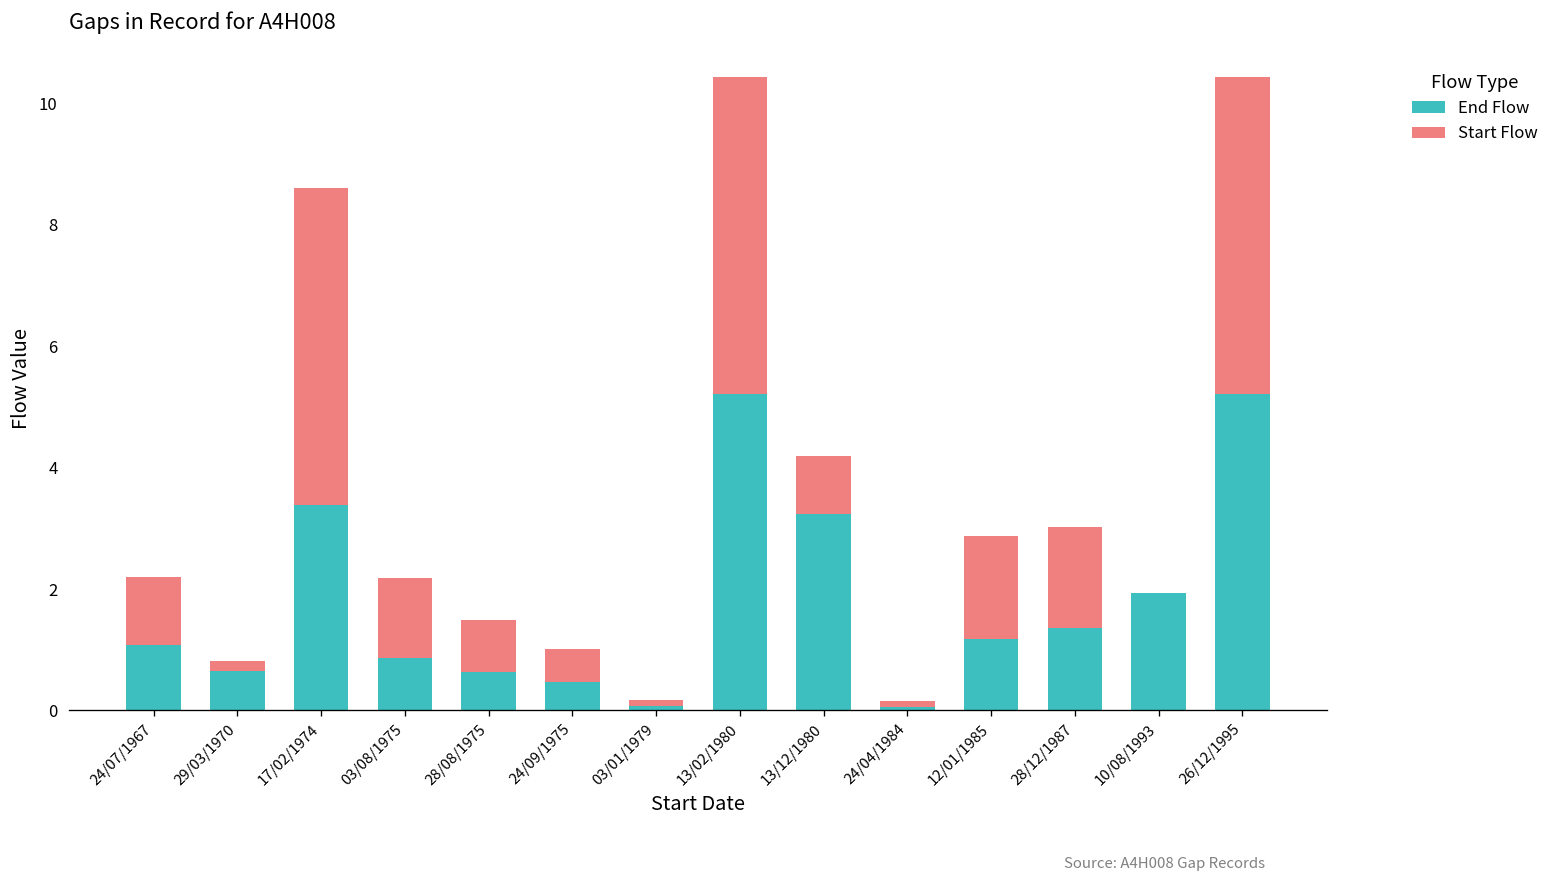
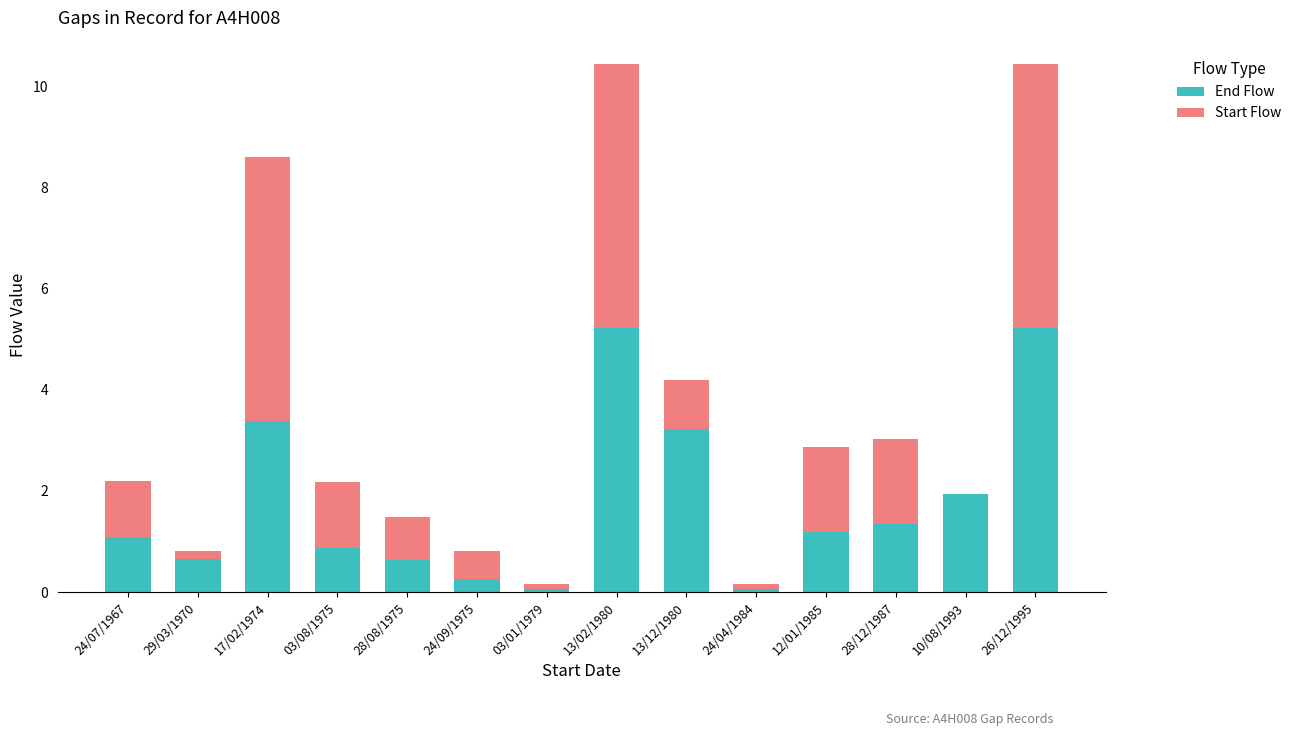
End Flow, 24/09/1975: 0.5 -> 0.3
